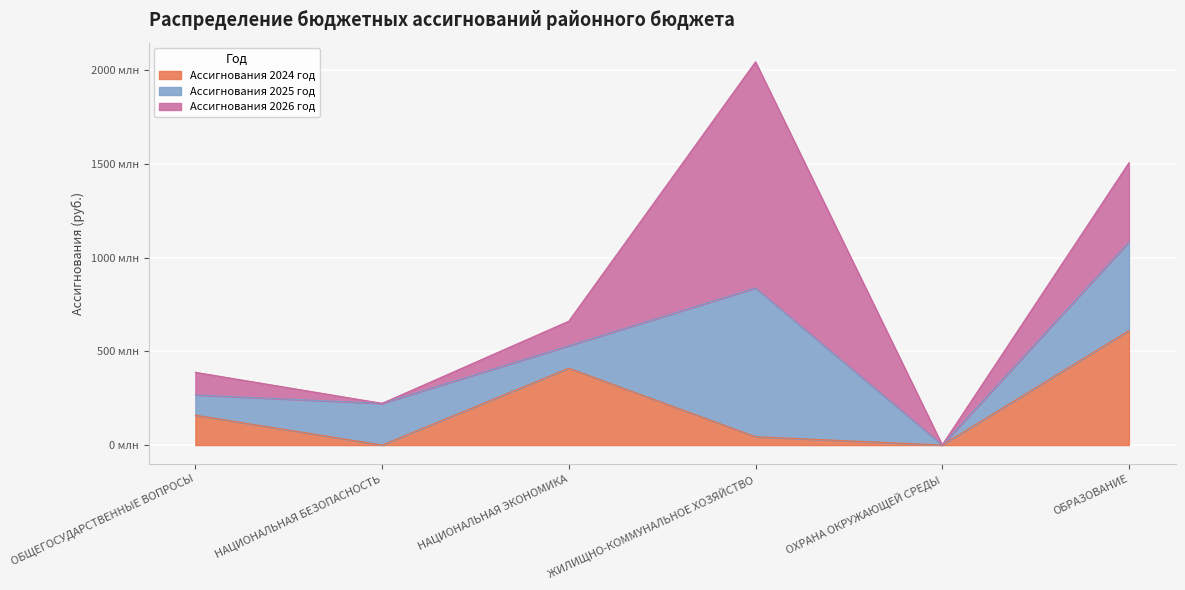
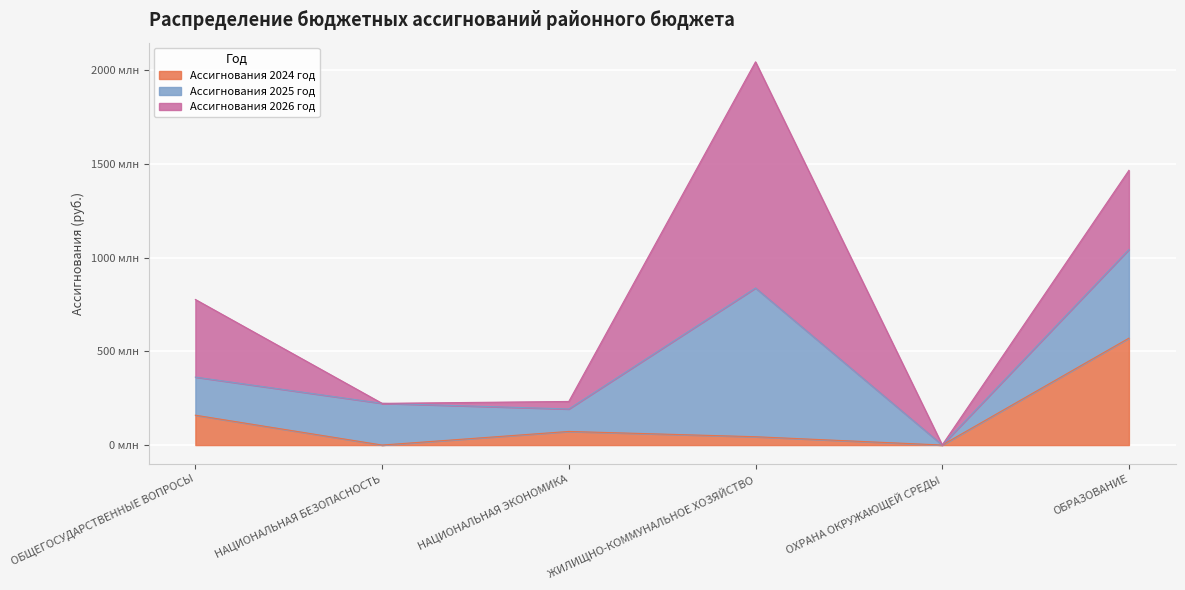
Ассигнования 2025 год, ОБЩЕГОСУДАРСТВЕННЫЕ ВОПРОСЫ: 110 млн -> 200 млн
Ассигнования 2026 год, ОБЩЕГОСУДАРСТВЕННЫЕ ВОПРОСЫ: 120 млн -> 410 млн
Ассигнования 2024 год, НАЦИОНАЛЬНАЯ ЭКОНОМИКА: 410 млн -> 70 млн
Ассигнования 2026 год, НАЦИОНАЛЬНАЯ ЭКОНОМИКА: 130 млн -> 40 млн
Ассигнования 2024 год, ОБРАЗОВАНИЕ: 610 млн -> 570 млн
